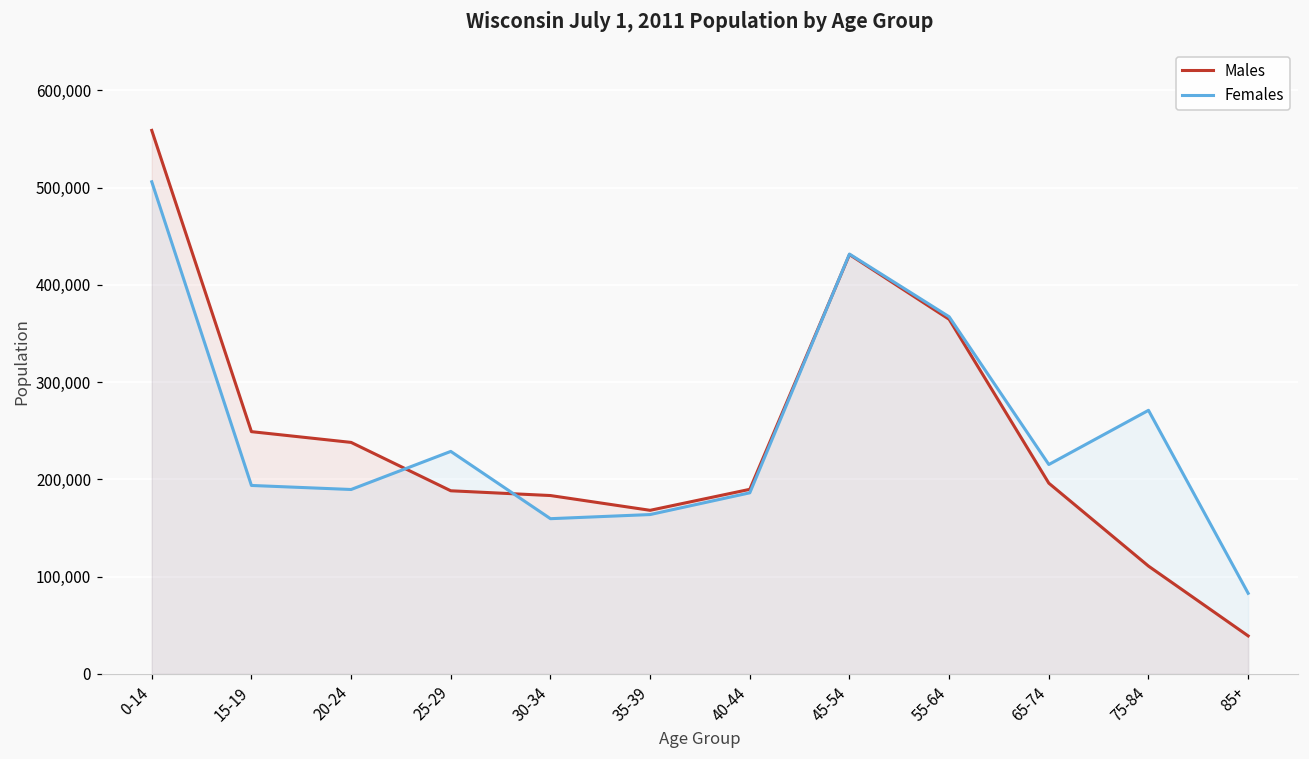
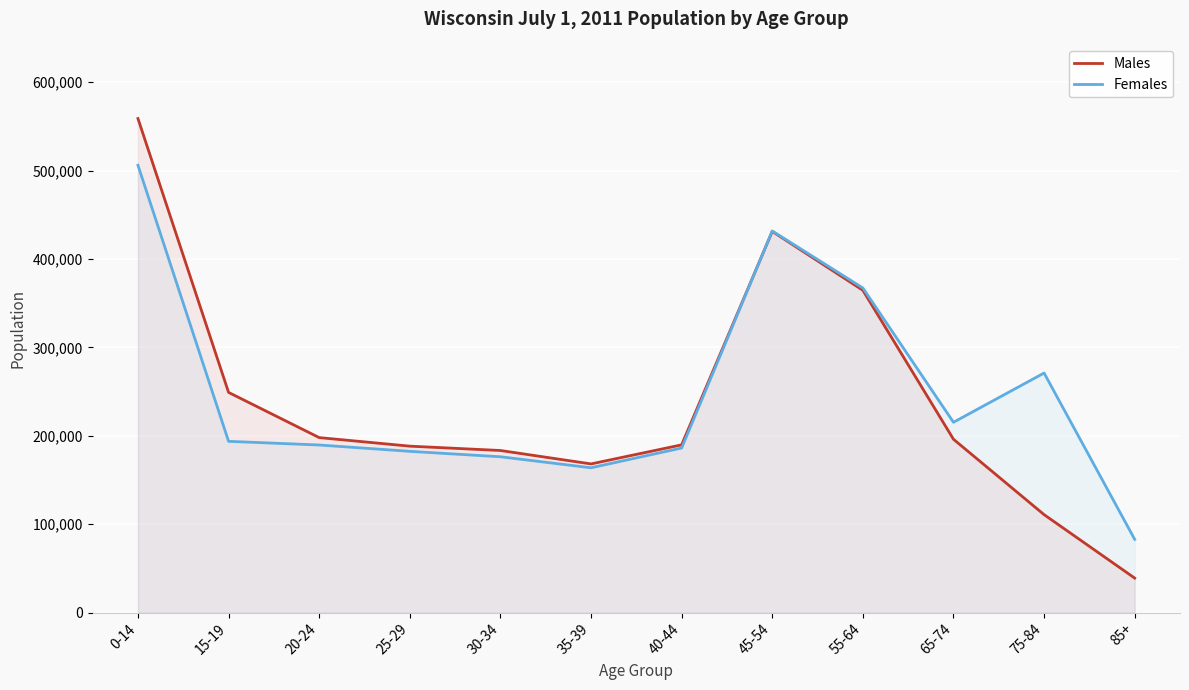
Males, 20-24: 240,000 -> 200,000
Females, 25-29: 230,000 -> 180,000
Females, 30-34: 160,000 -> 180,000
